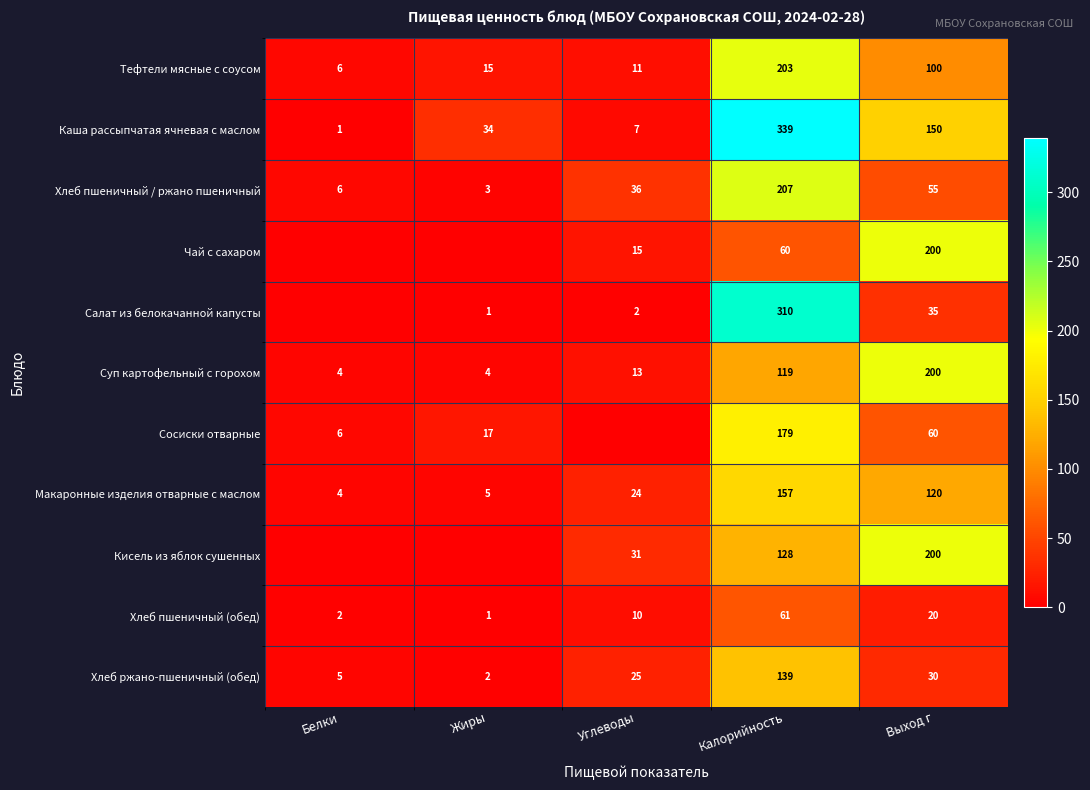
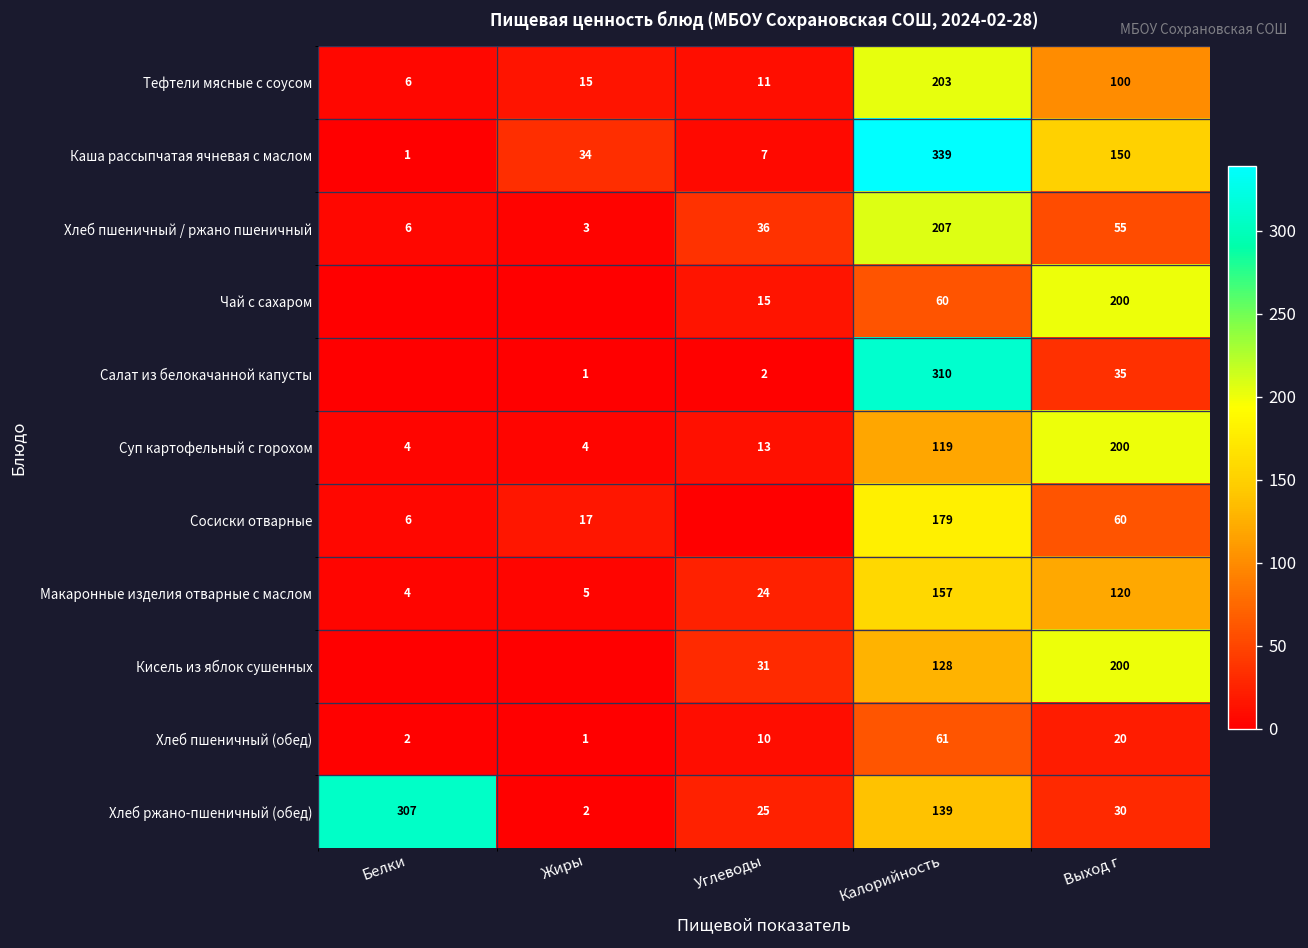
Хлеб ржано-пшеничный (обед), Белки: 5 -> 307
